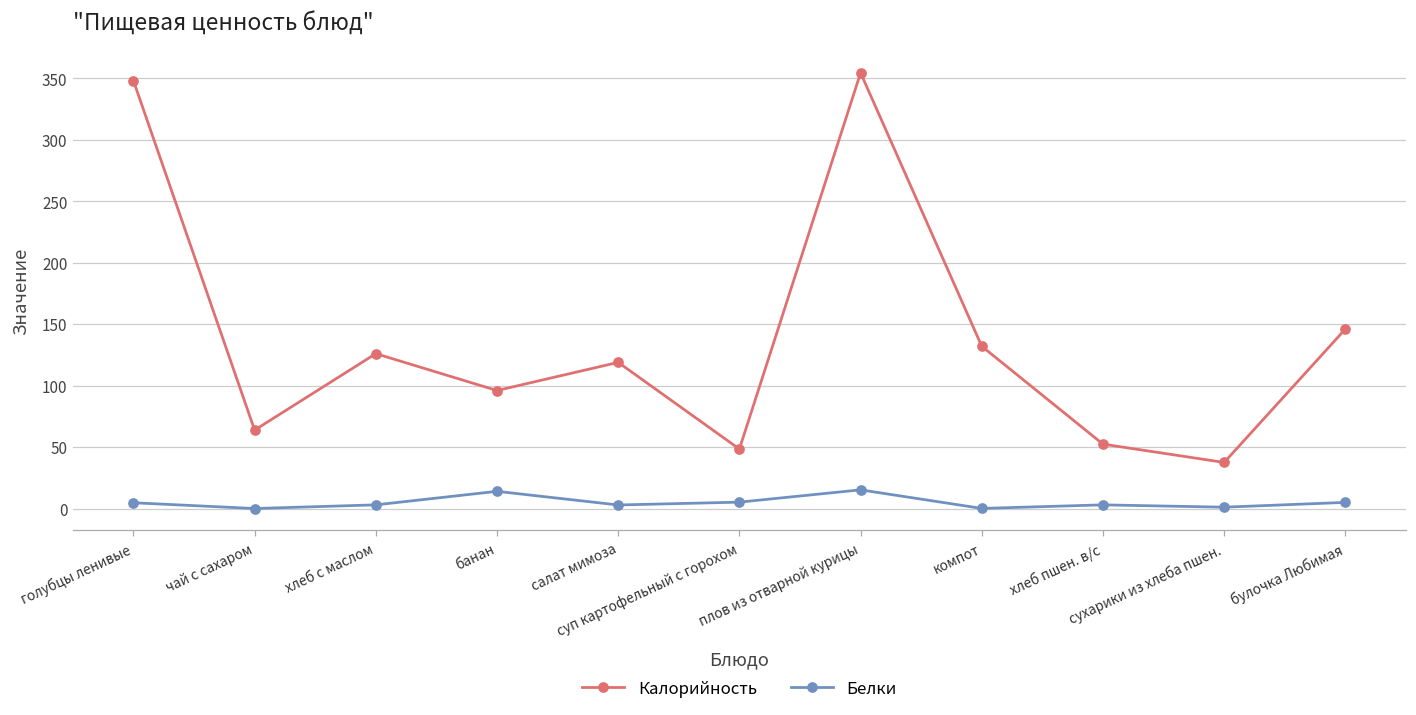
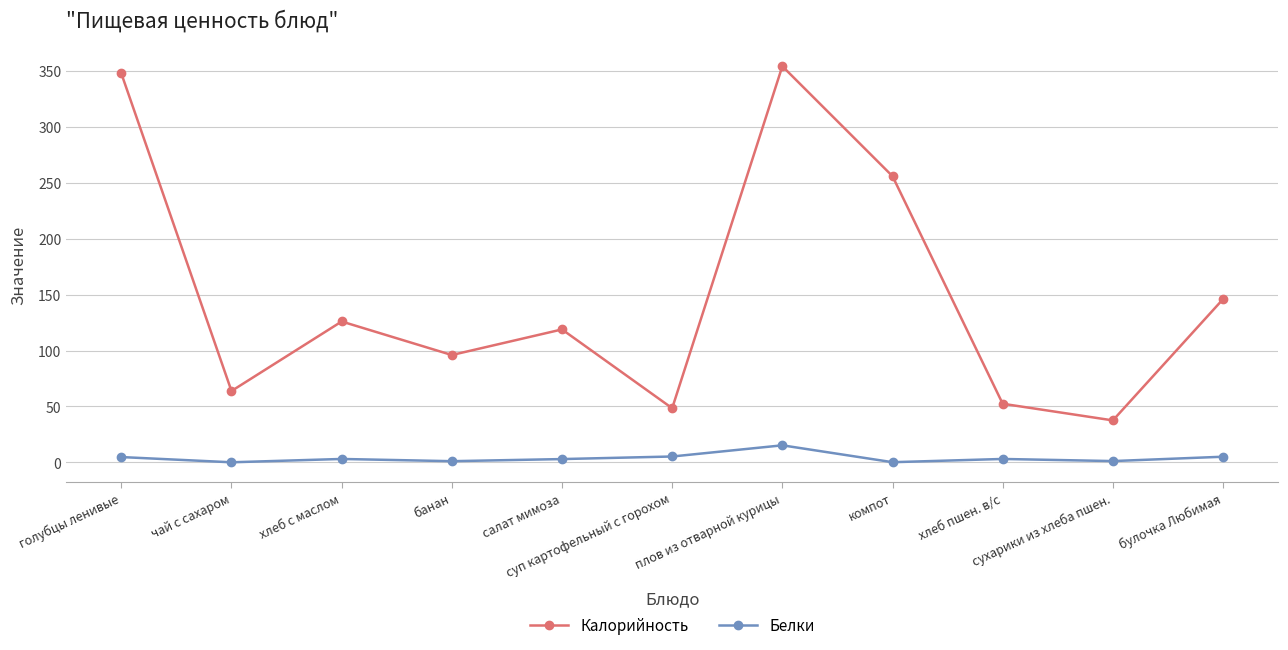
Белки, банан: 14 -> 1
Калорийность, компот: 132 -> 256
